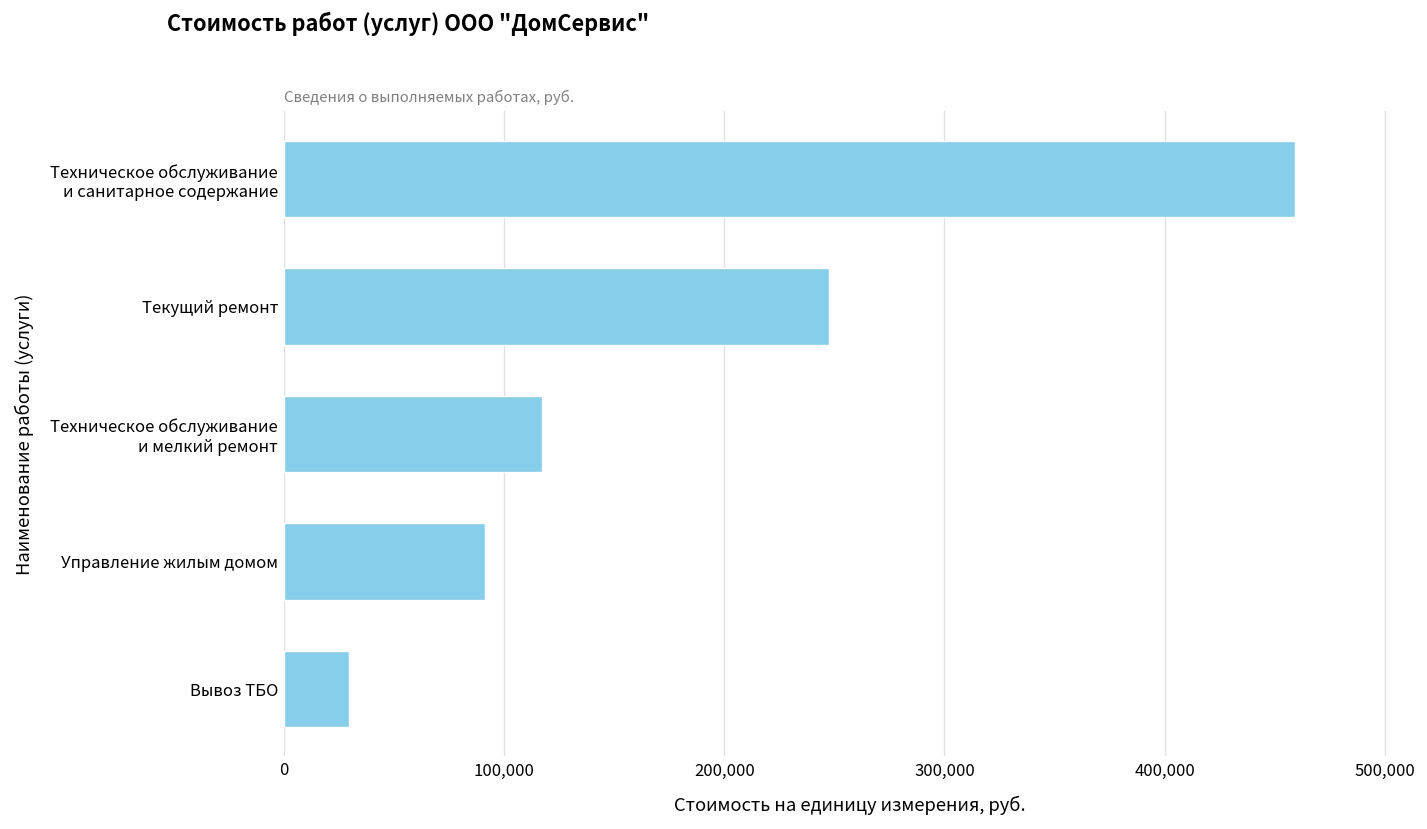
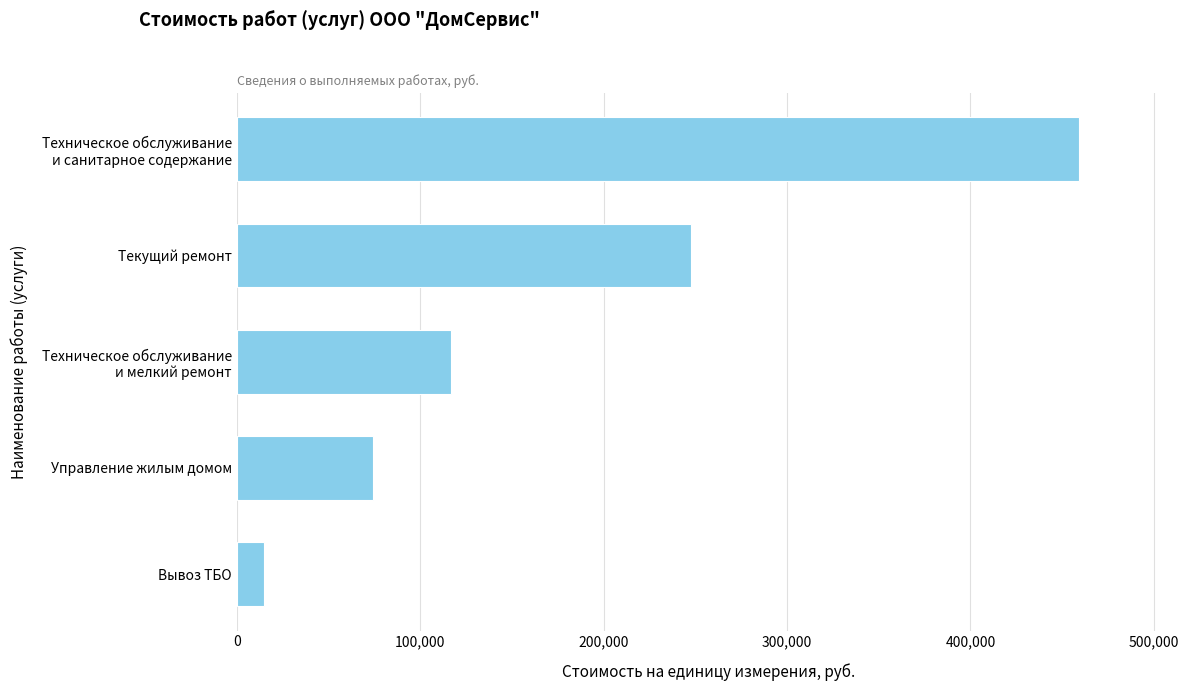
Управление жилым домом: 91,000 -> 74,000
Вывоз ТБО: 29,000 -> 15,000
